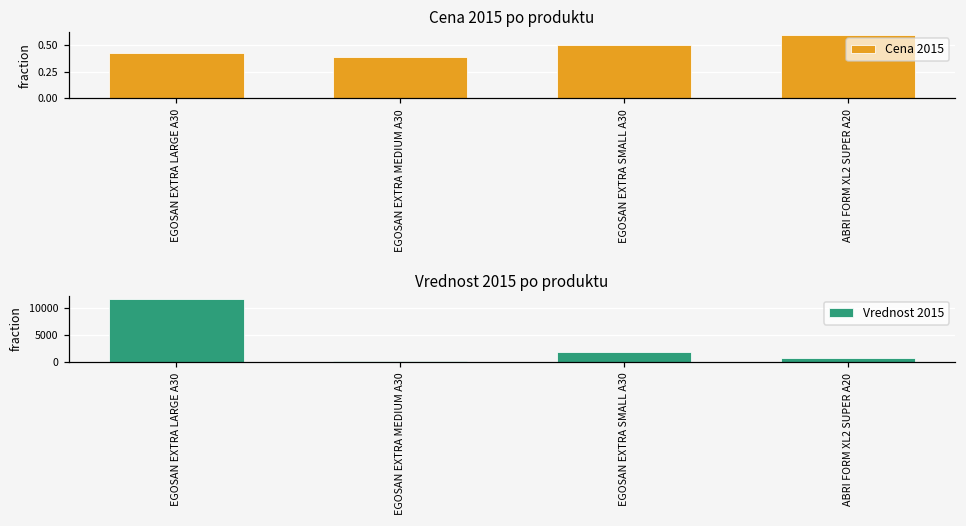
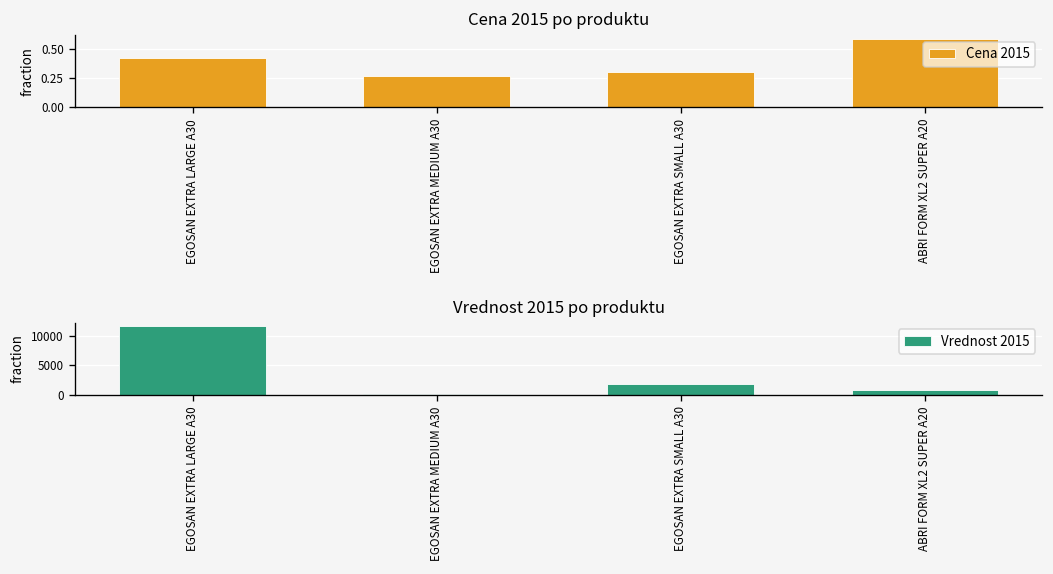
Cena 2015 po produktu, EGOSAN EXTRA MEDIUM A30: 0.4 -> 0.3
Cena 2015 po produktu, EGOSAN EXTRA SMALL A30: 0.5 -> 0.3
